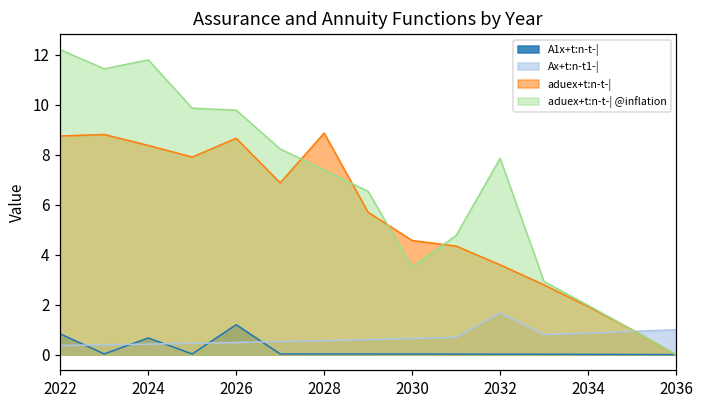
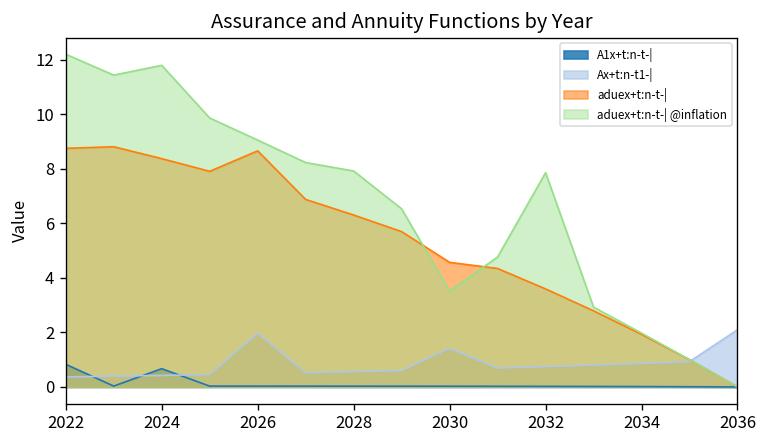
A1x+t:n-t-|, 2026: 1.2 -> 0.0
Ax+t:n-t1-|, 2026: 0.5 -> 2.0
aduex+t:n-t-| @inflation, 2026: 9.8 -> 9.1
aduex+t:n-t-|, 2028: 8.9 -> 6.3
aduex+t:n-t-| @inflation, 2028: 7.4 -> 7.9
Ax+t:n-t1-|, 2030: 0.6 -> 1.4
Ax+t:n-t1-|, 2032: 1.7 -> 0.7
Ax+t:n-t1-|, 2036: 1.0 -> 2.1
